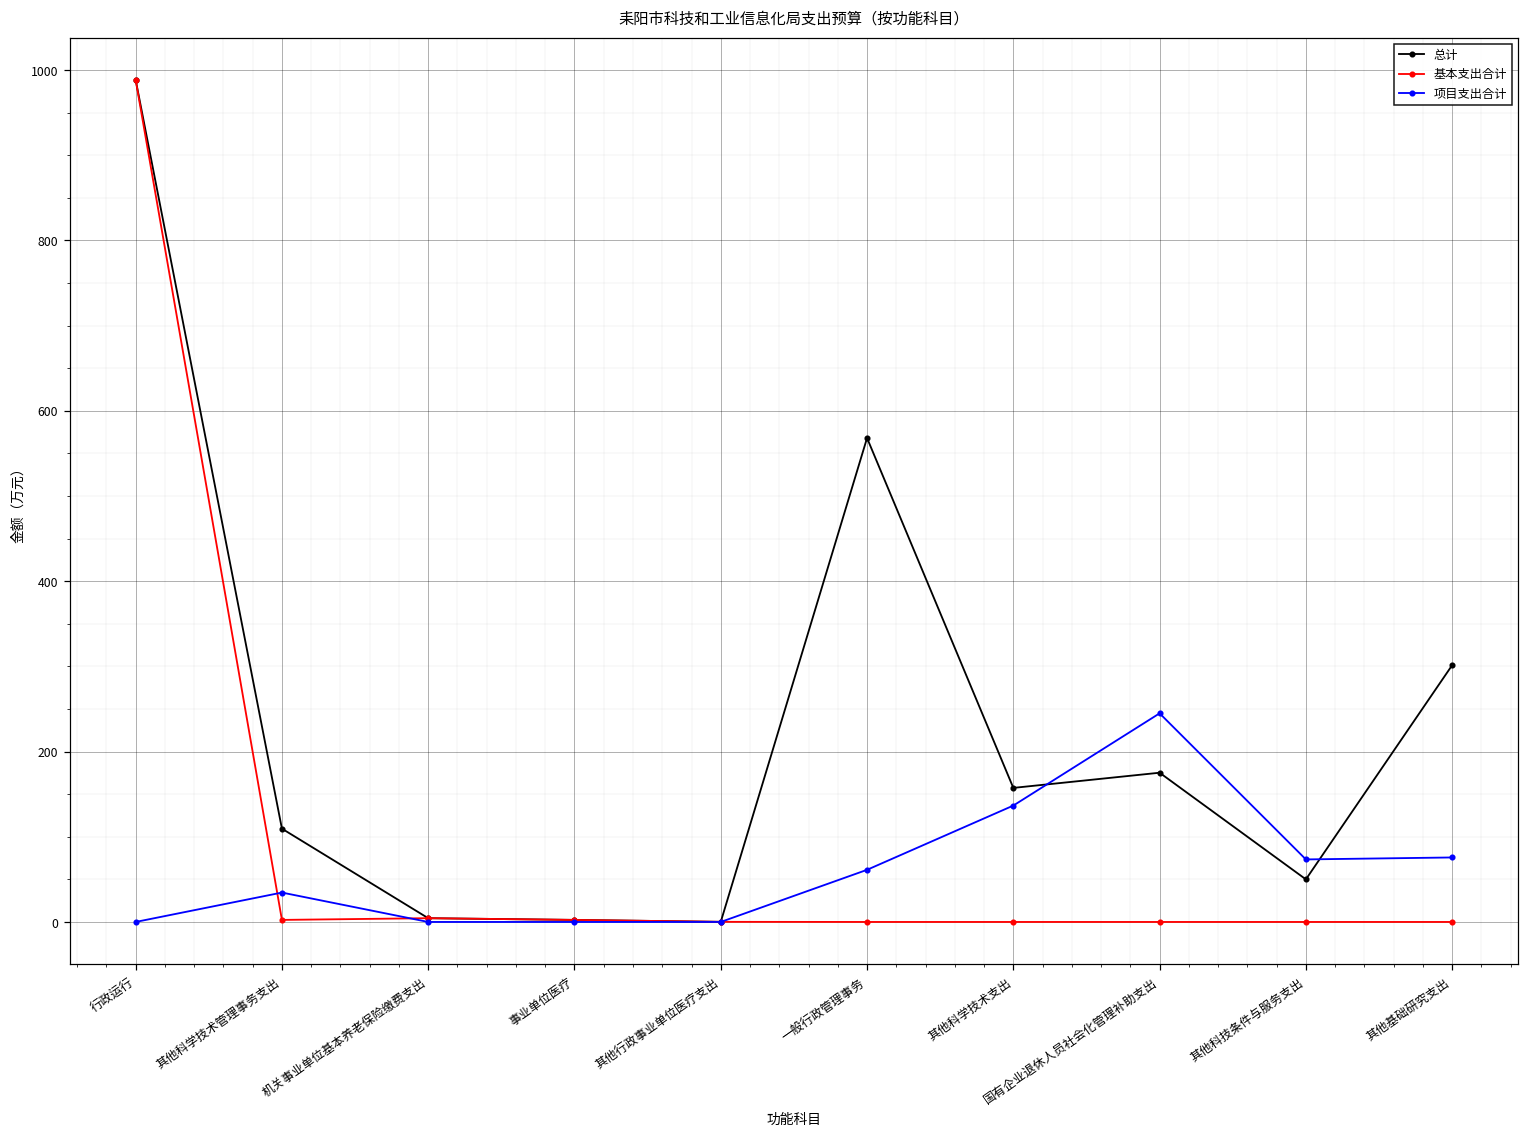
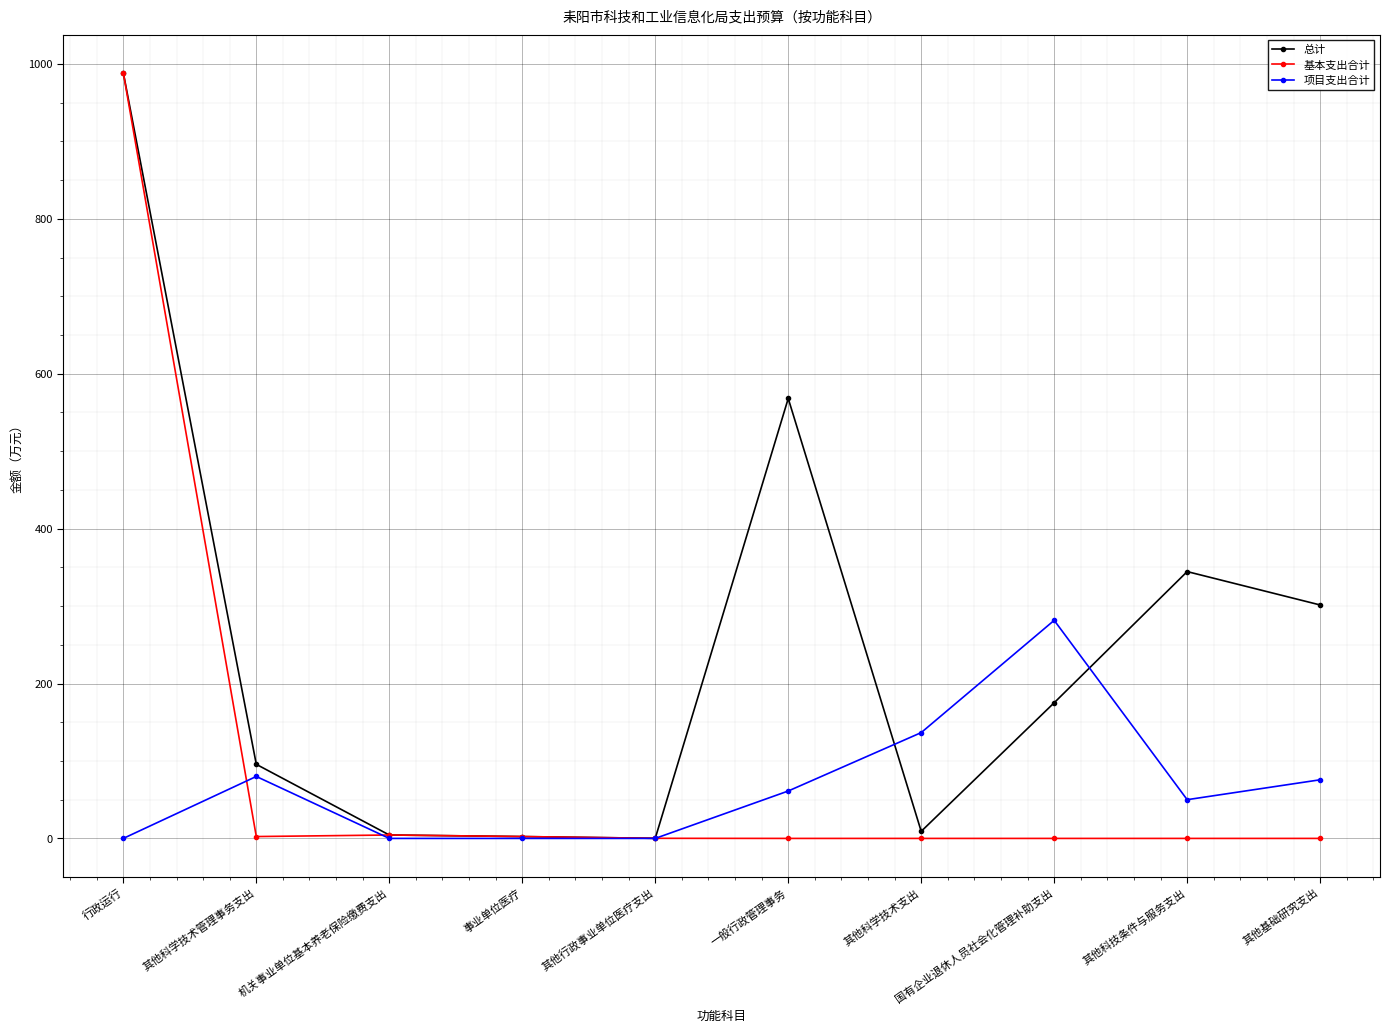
总计, 其他科学技术管理事务支出: 110 -> 100
项目支出合计, 其他科学技术管理事务支出: 30 -> 80
总计, 其他科学技术支出: 160 -> 10
项目支出合计, 国有企业退休人员社会化管理补助支出: 240 -> 280
总计, 其他科技条件与服务支出: 50 -> 340
项目支出合计, 其他科技条件与服务支出: 70 -> 50
